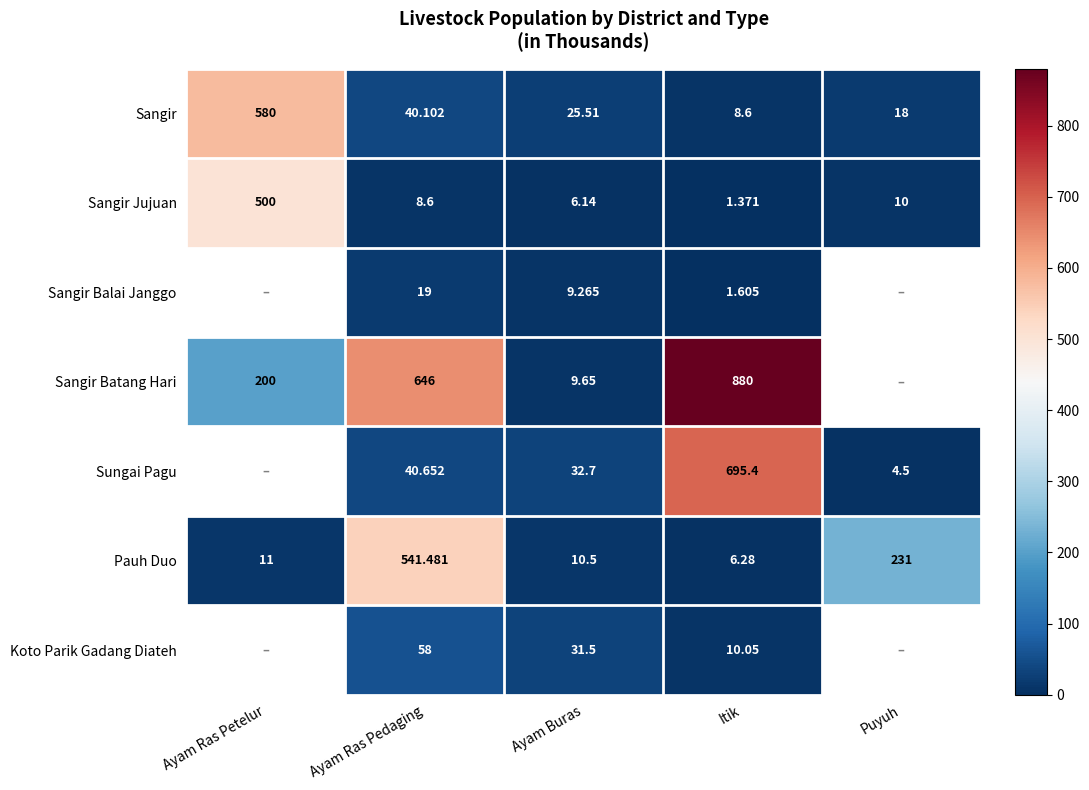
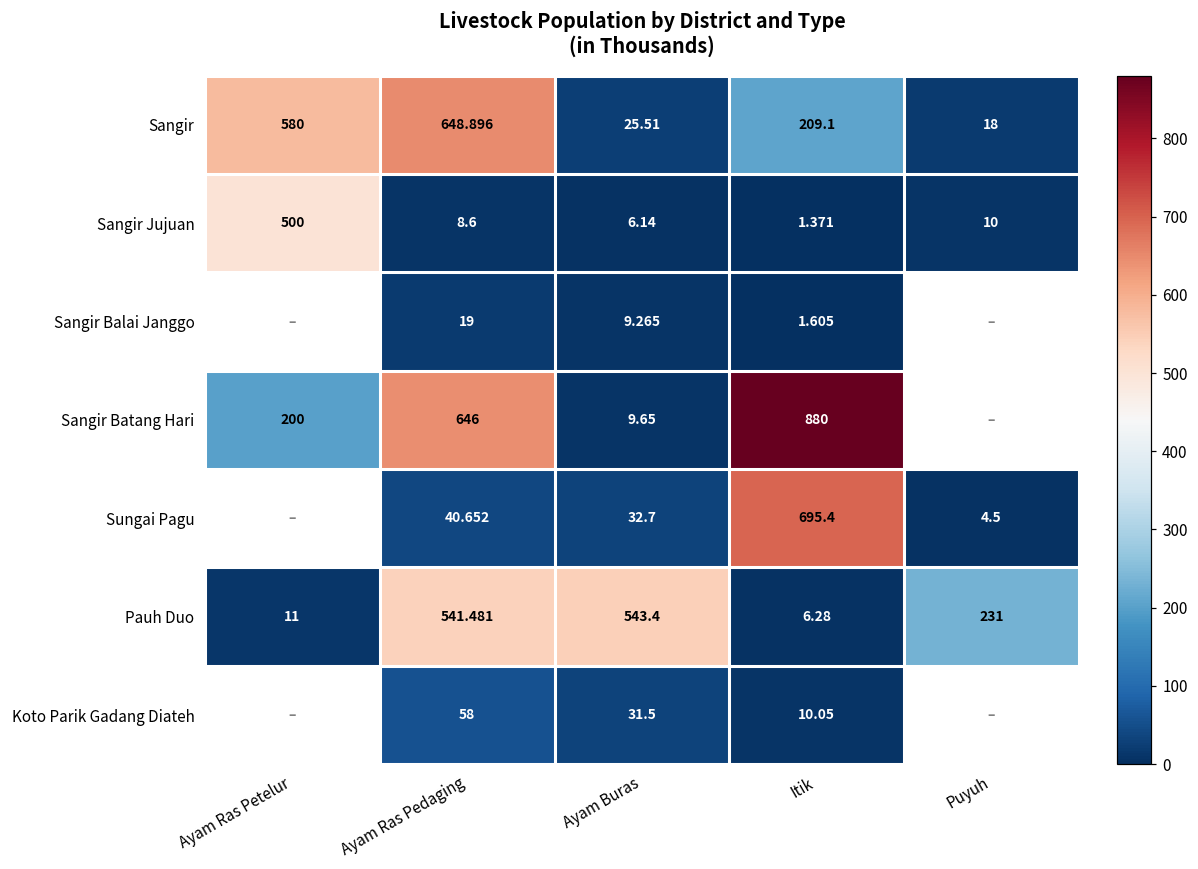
Sangir, Ayam Ras Pedaging: 40.102 -> 648.896
Sangir, Itik: 8.6 -> 209.1
Pauh Duo, Ayam Buras: 10.5 -> 543.4
